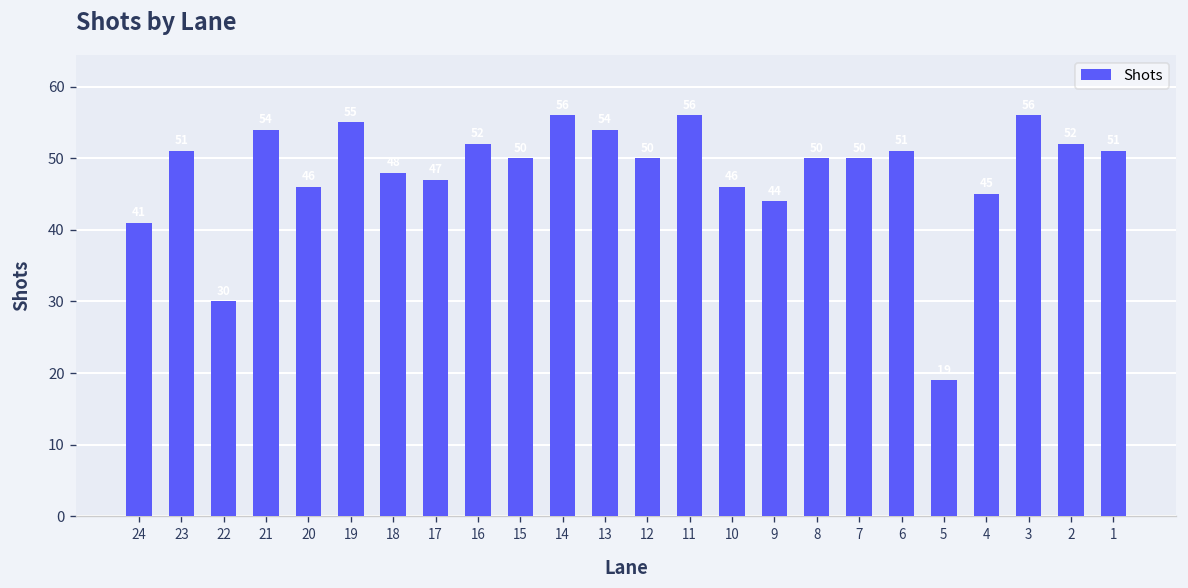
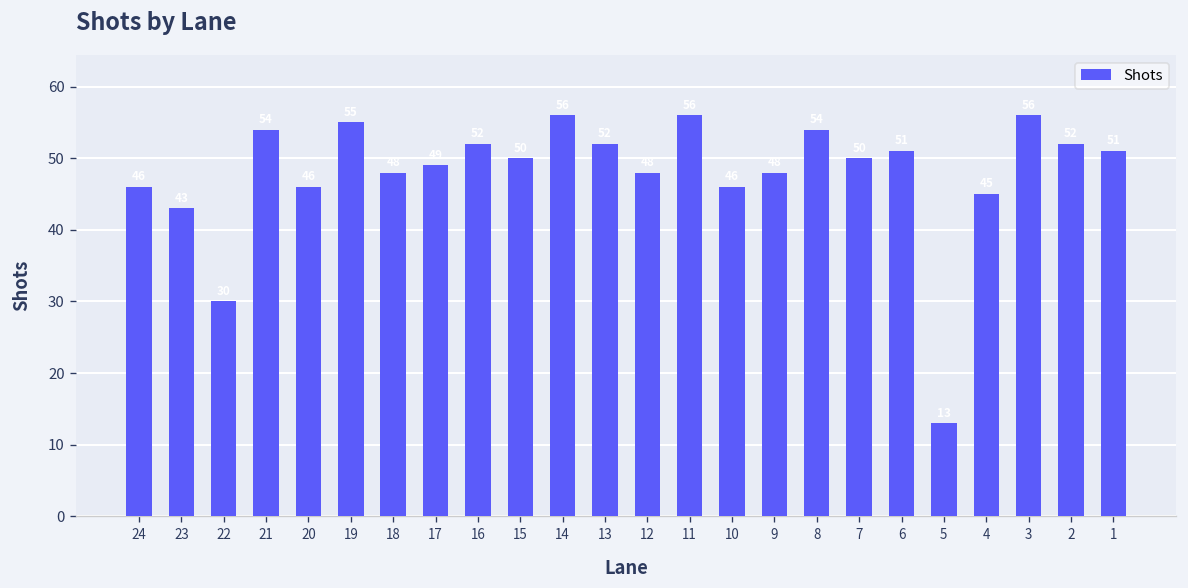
24: 41 -> 46
23: 51 -> 43
17: 47 -> 49
13: 54 -> 52
12: 50 -> 48
9: 44 -> 48
8: 50 -> 54
5: 19 -> 13
